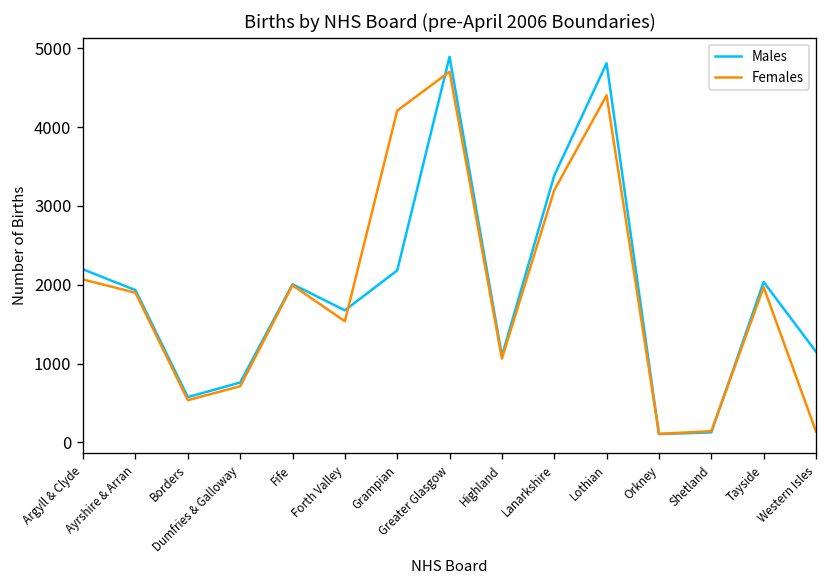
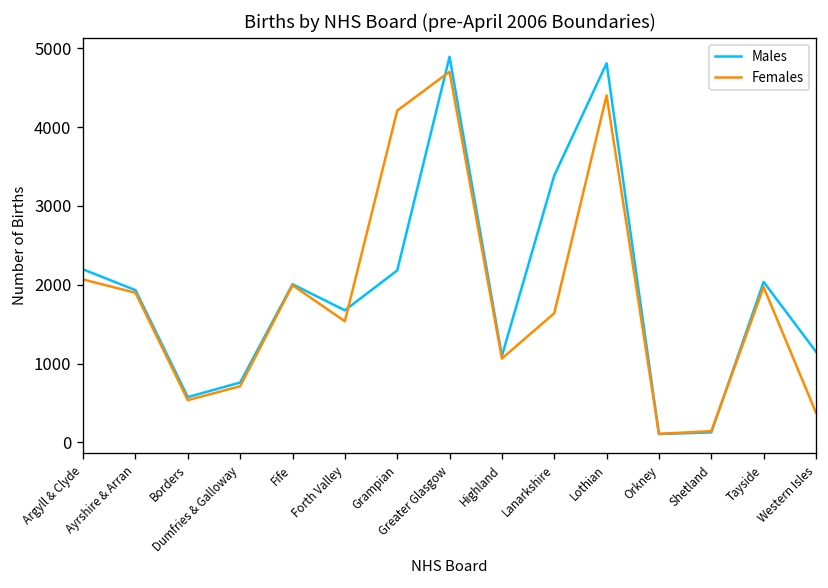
Females, Lanarkshire: 3200 -> 1600
Females, Western Isles: 100 -> 400
